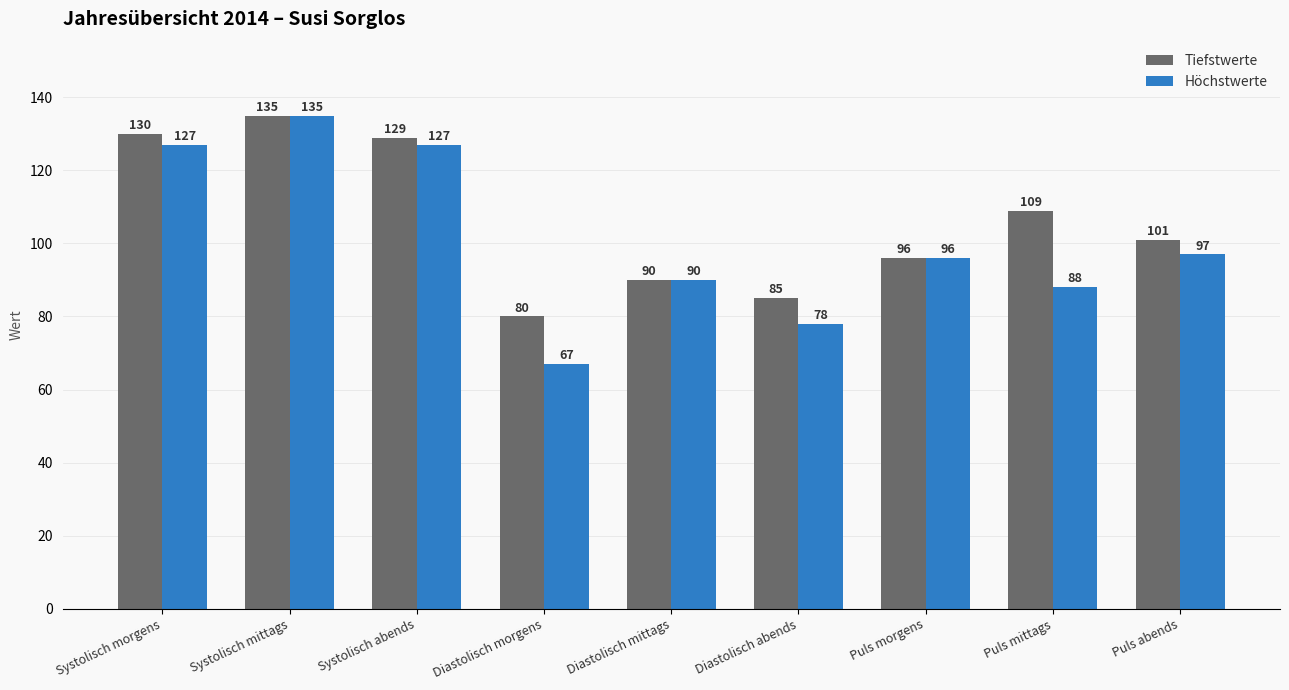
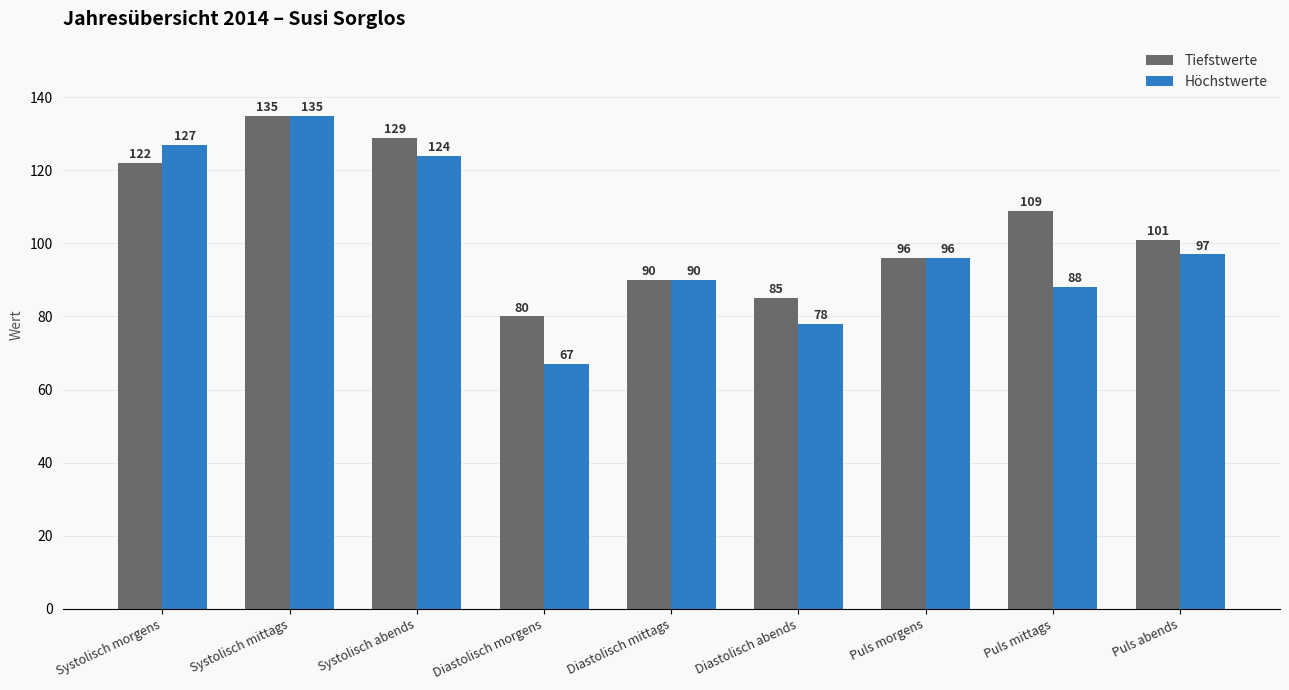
Tiefstwerte, Systolisch morgens: 130 -> 122
Höchstwerte, Systolisch abends: 127 -> 124
